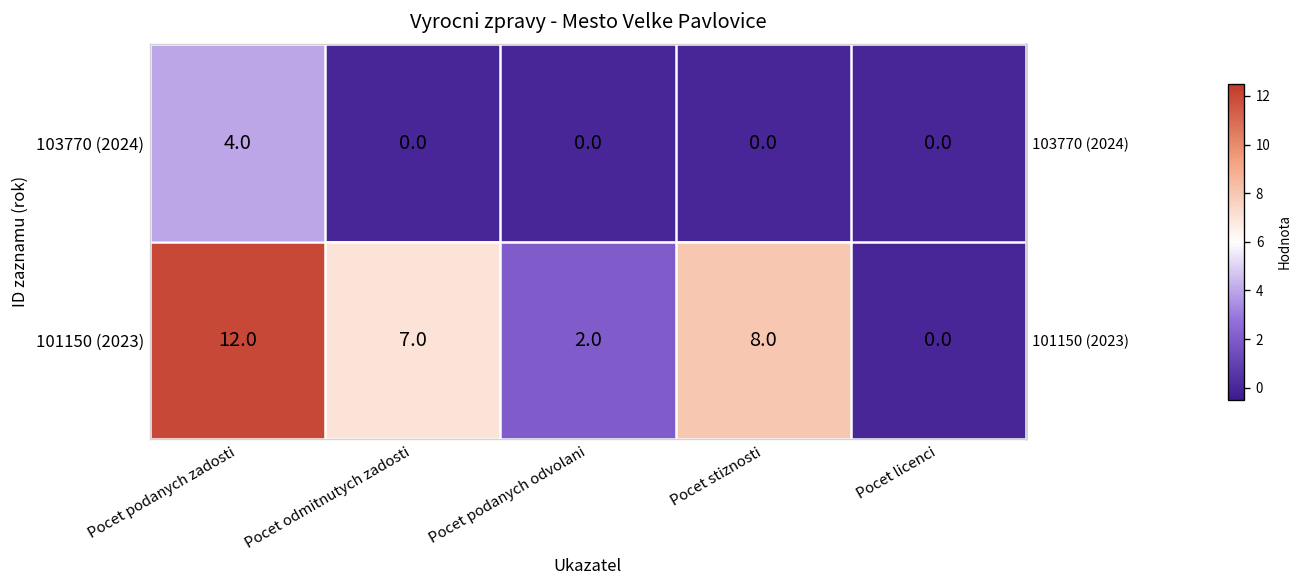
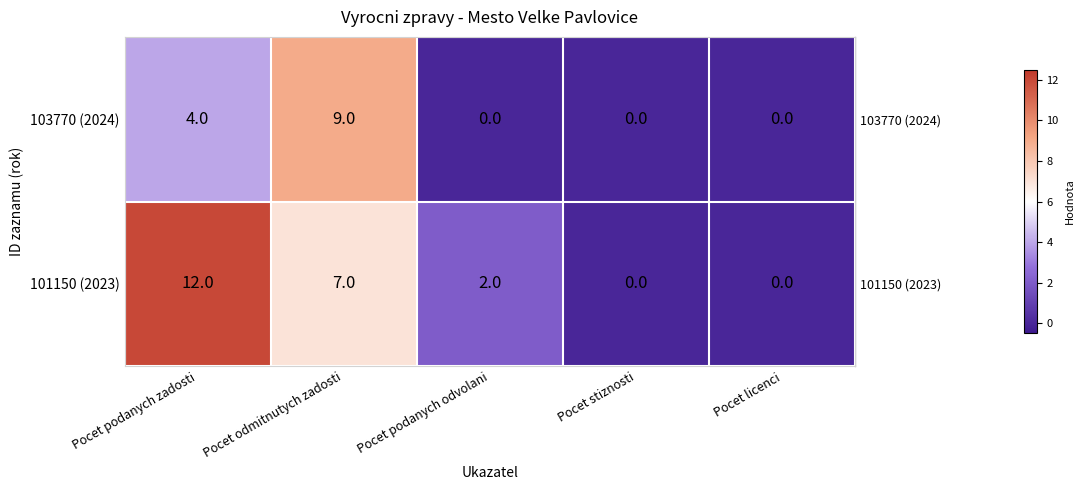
103770 (2024), Pocet odmitnutych zadosti: 0.0 -> 9.0
101150 (2023), Pocet stiznosti: 8.0 -> 0.0
